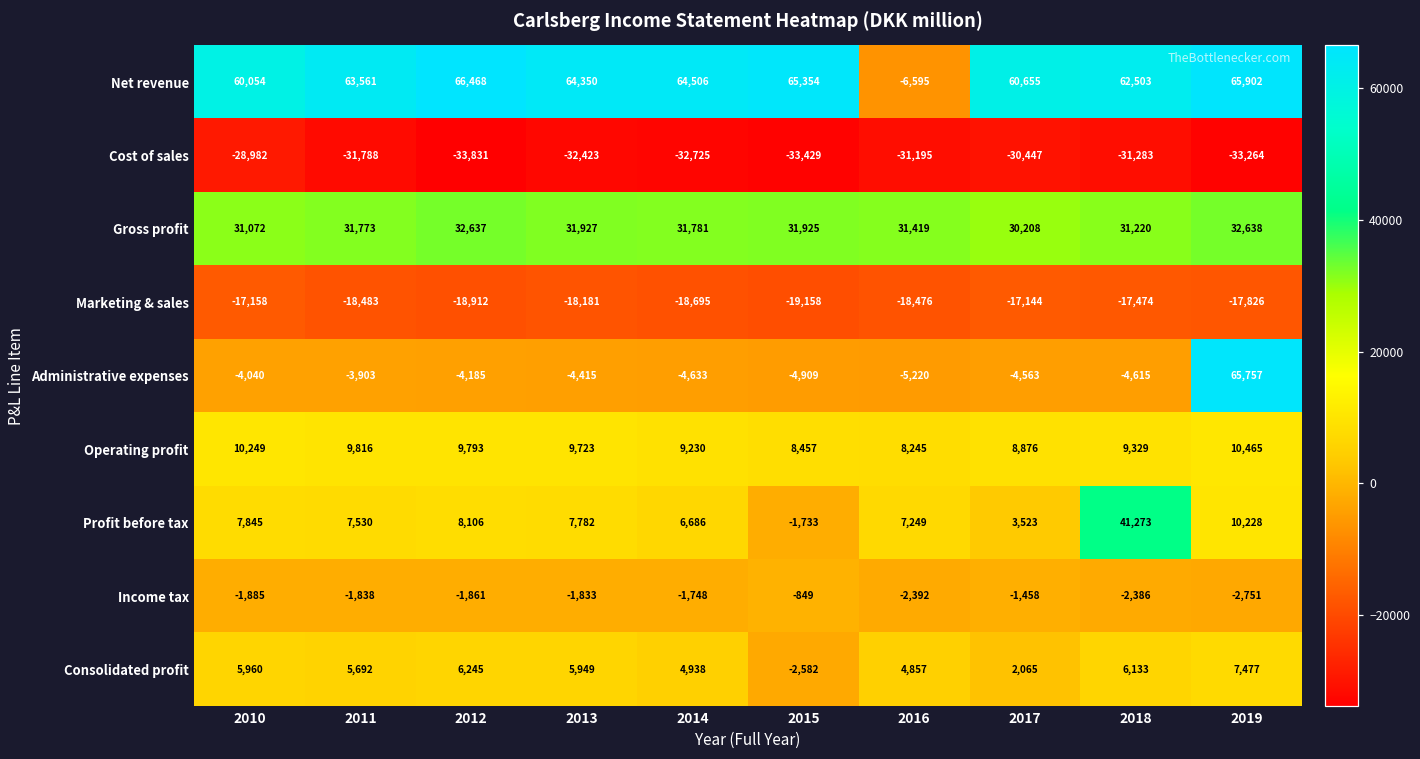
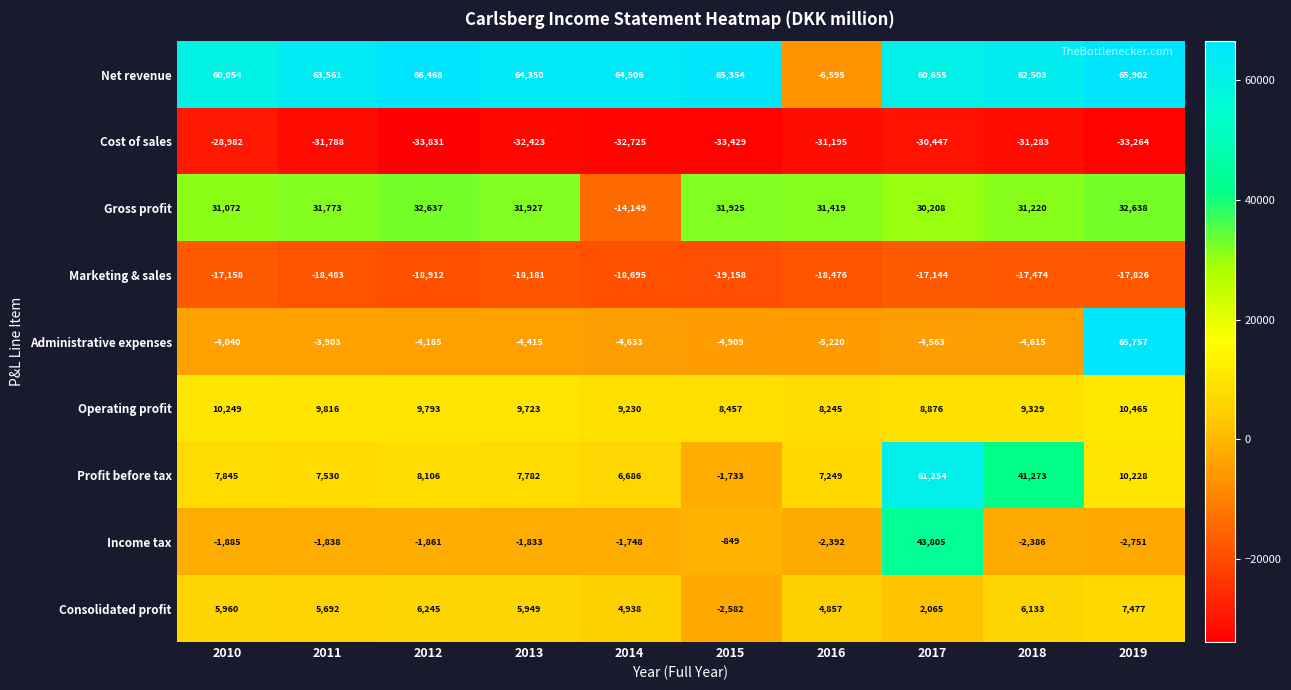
Gross profit, 2014: 31,781 -> -14,149
Profit before tax, 2017: 3,523 -> 61,254
Income tax, 2017: -1,458 -> 43,805
